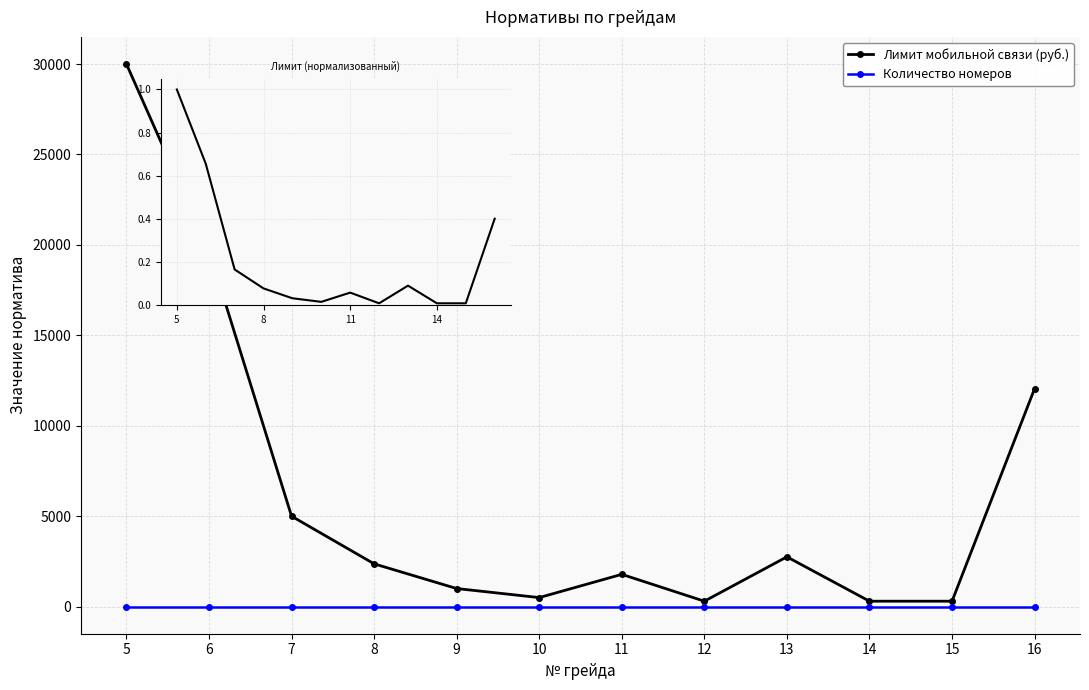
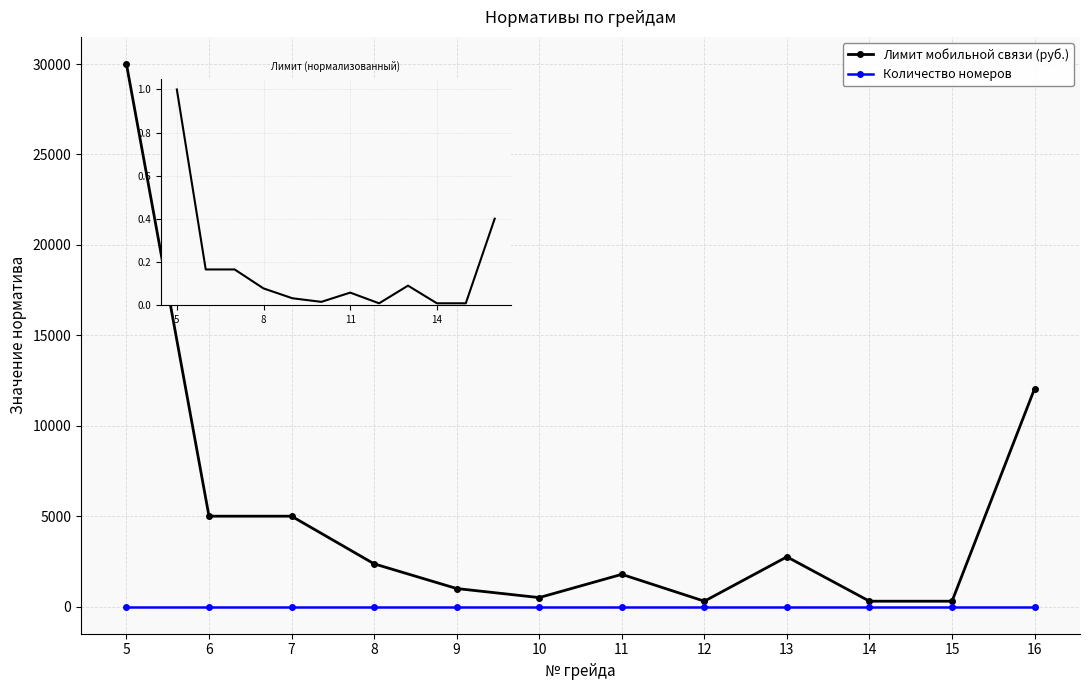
Лимит мобильной связи (руб.), 6: 19700 -> 5000
